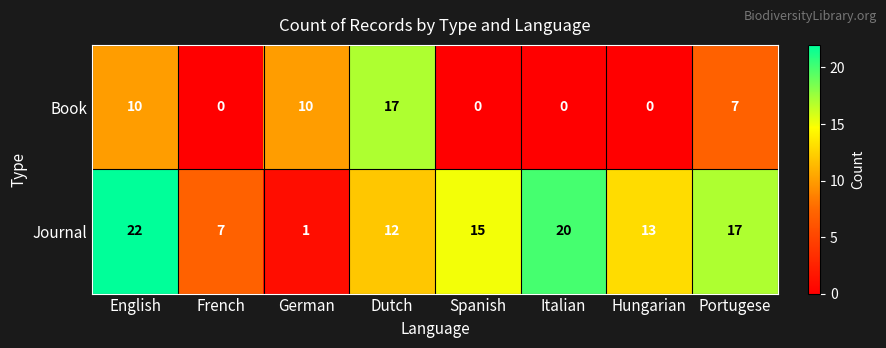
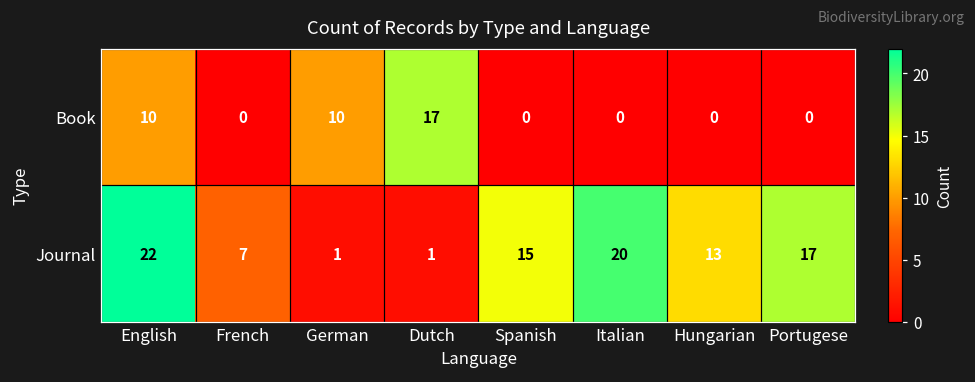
Book, Portugese: 7 -> 0
Journal, Dutch: 12 -> 1
